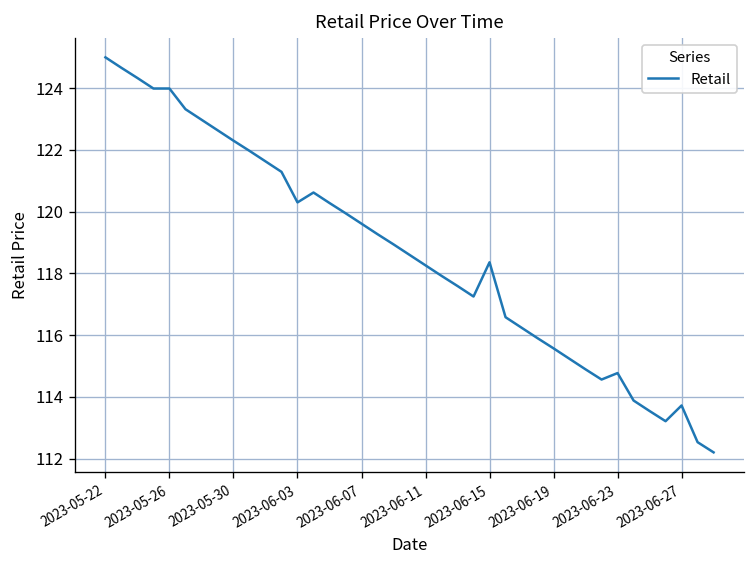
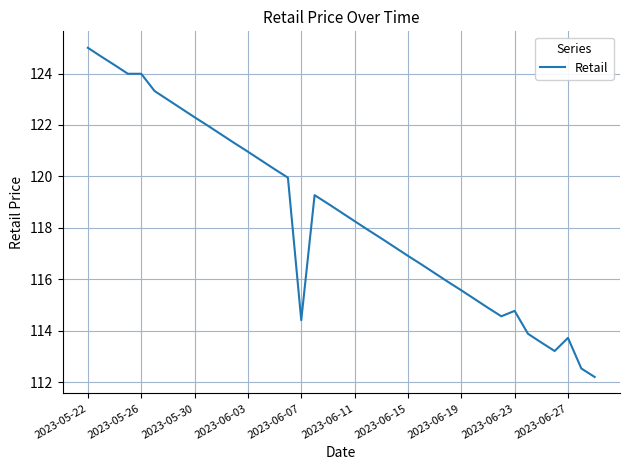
2023-06-03: 120.3 -> 121.0
2023-06-07: 119.6 -> 114.4
2023-06-15: 118.4 -> 116.9
